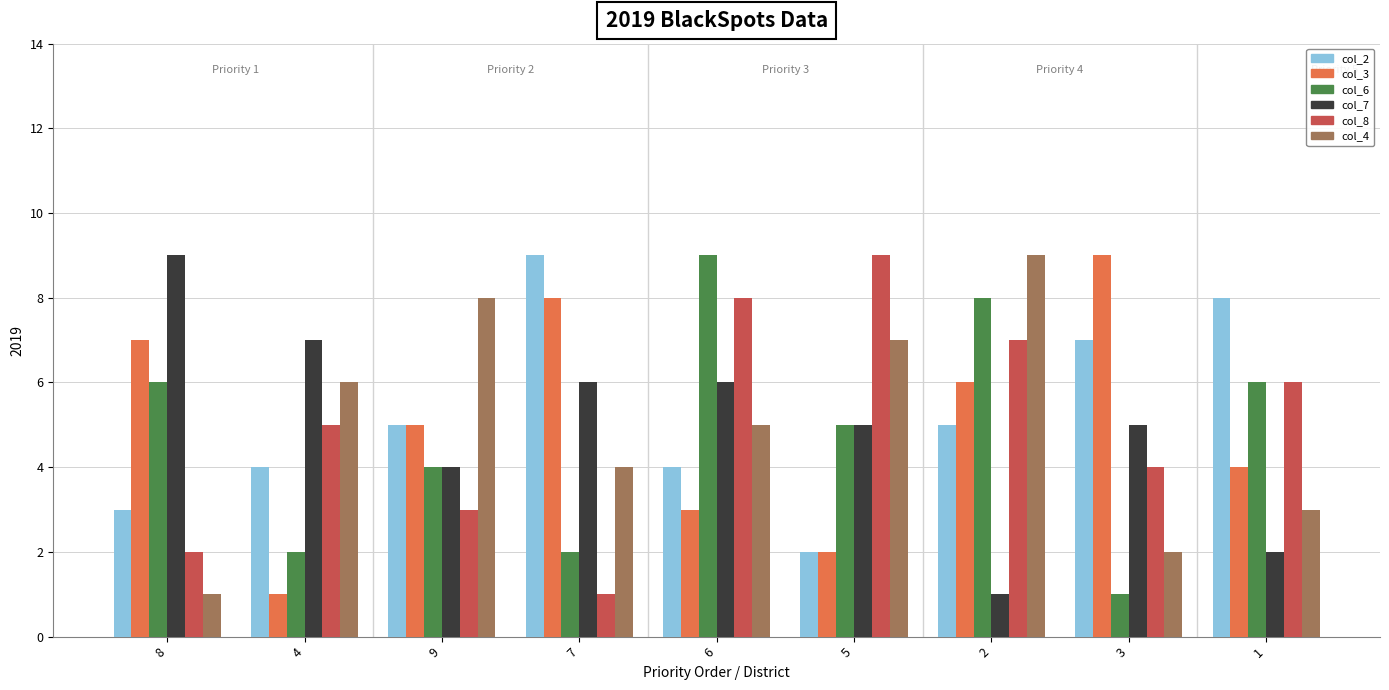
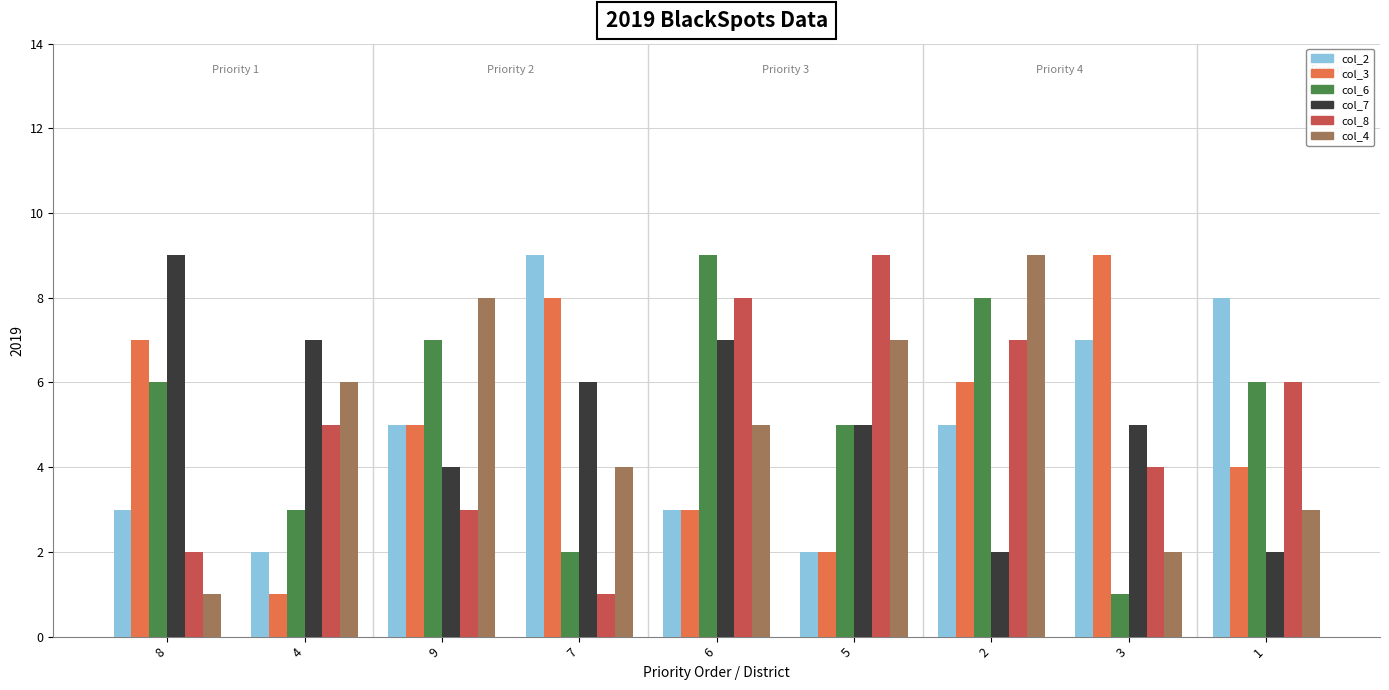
col_2, 4: 4 -> 2
col_6, 4: 2 -> 3
col_6, 9: 4 -> 7
col_2, 6: 4 -> 3
col_7, 6: 6 -> 7
col_7, 2: 1 -> 2
